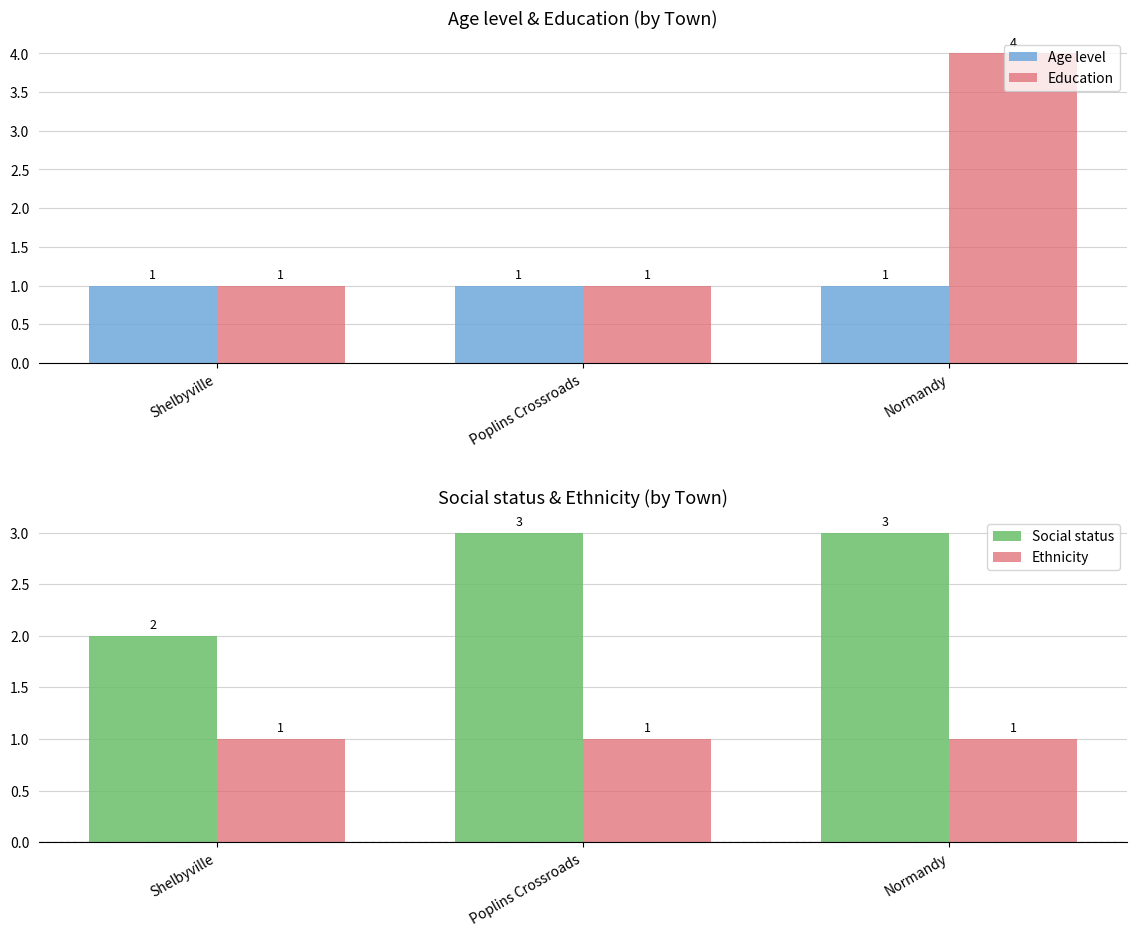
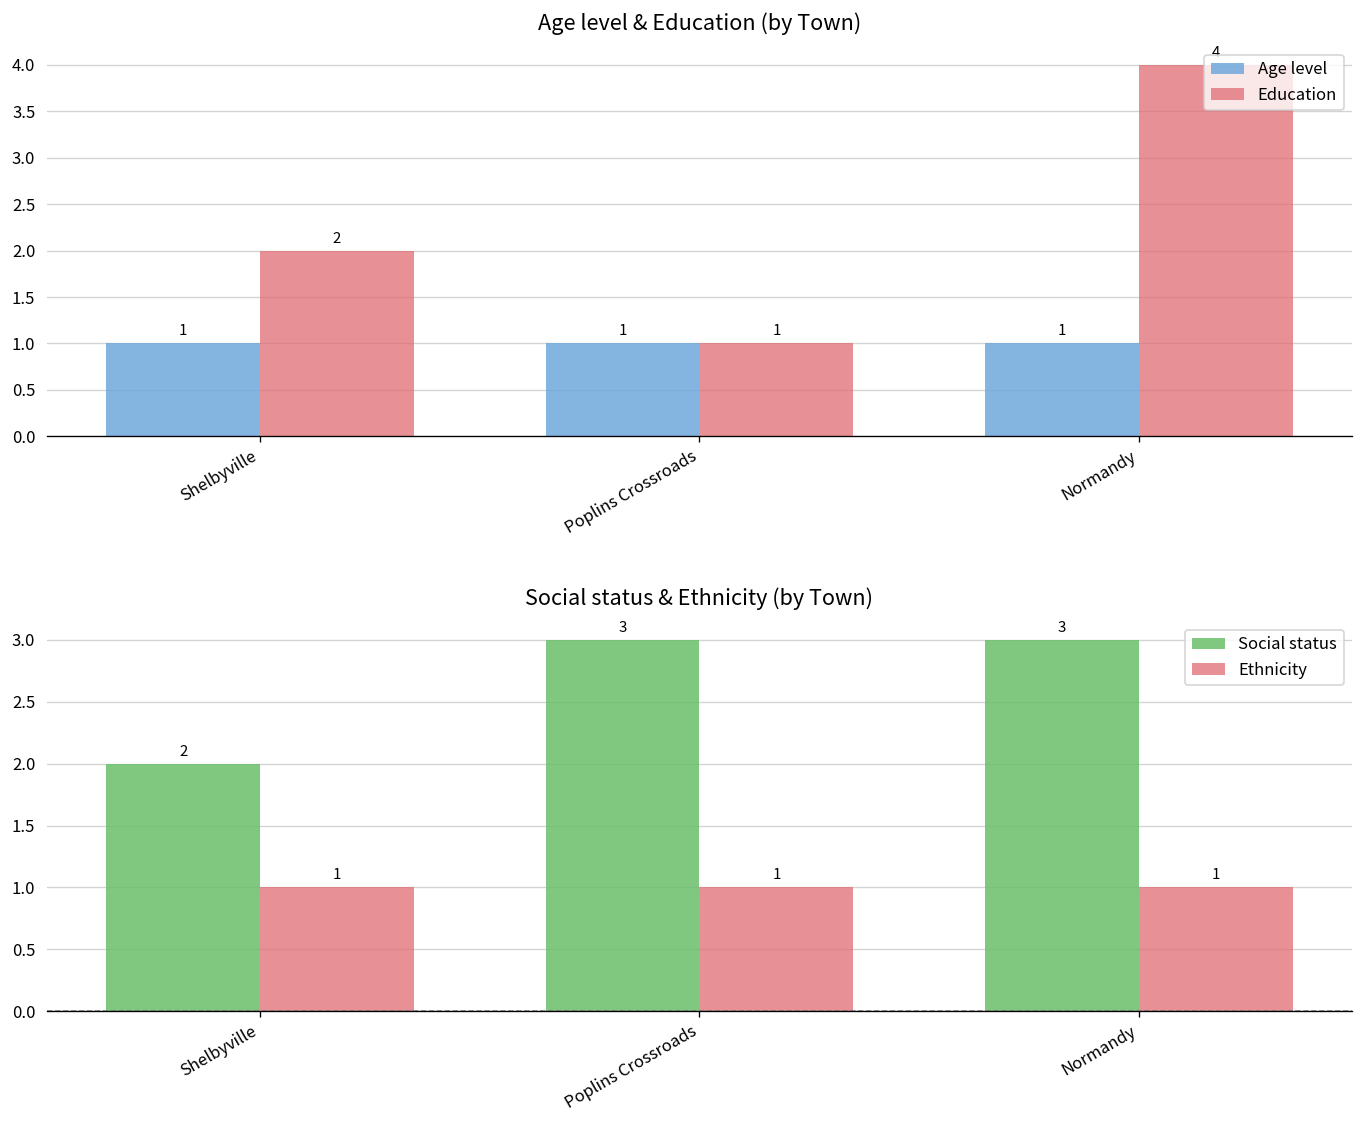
Age level & Education (by Town), Education, Shelbyville: 1 -> 2
